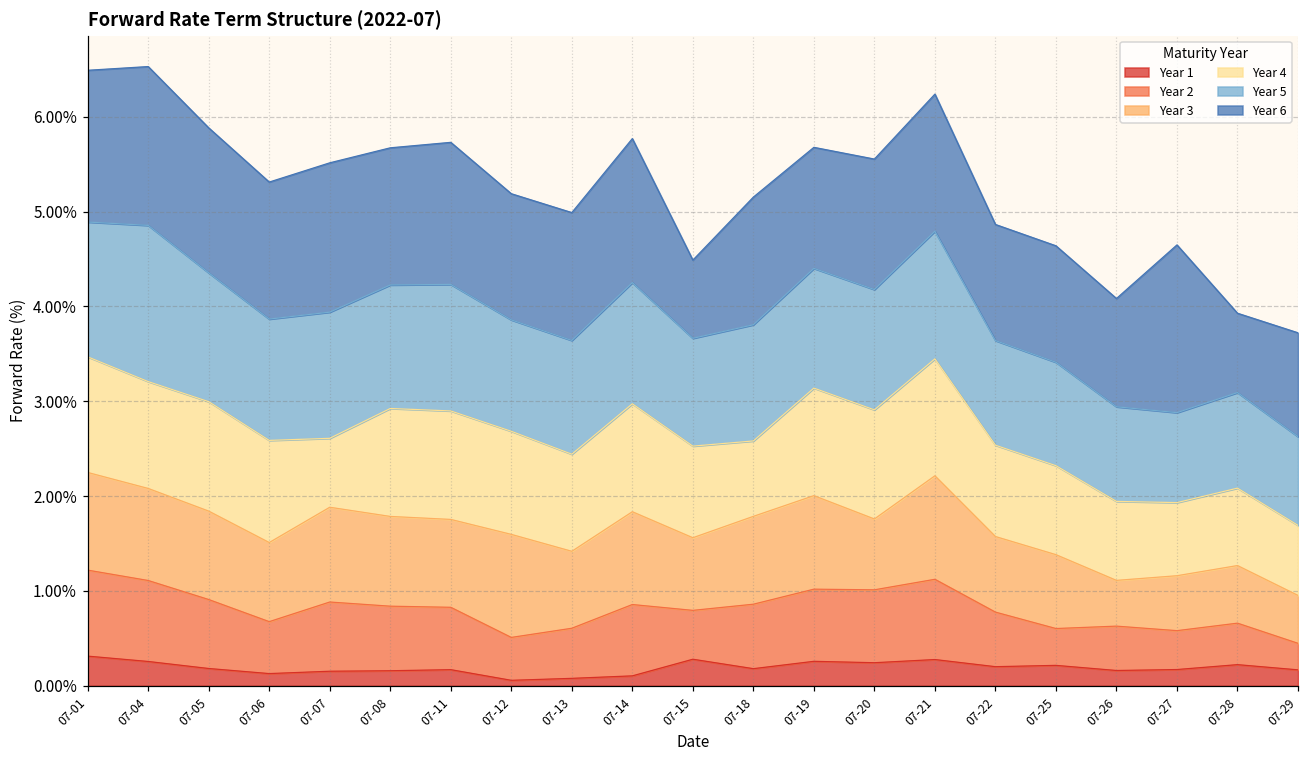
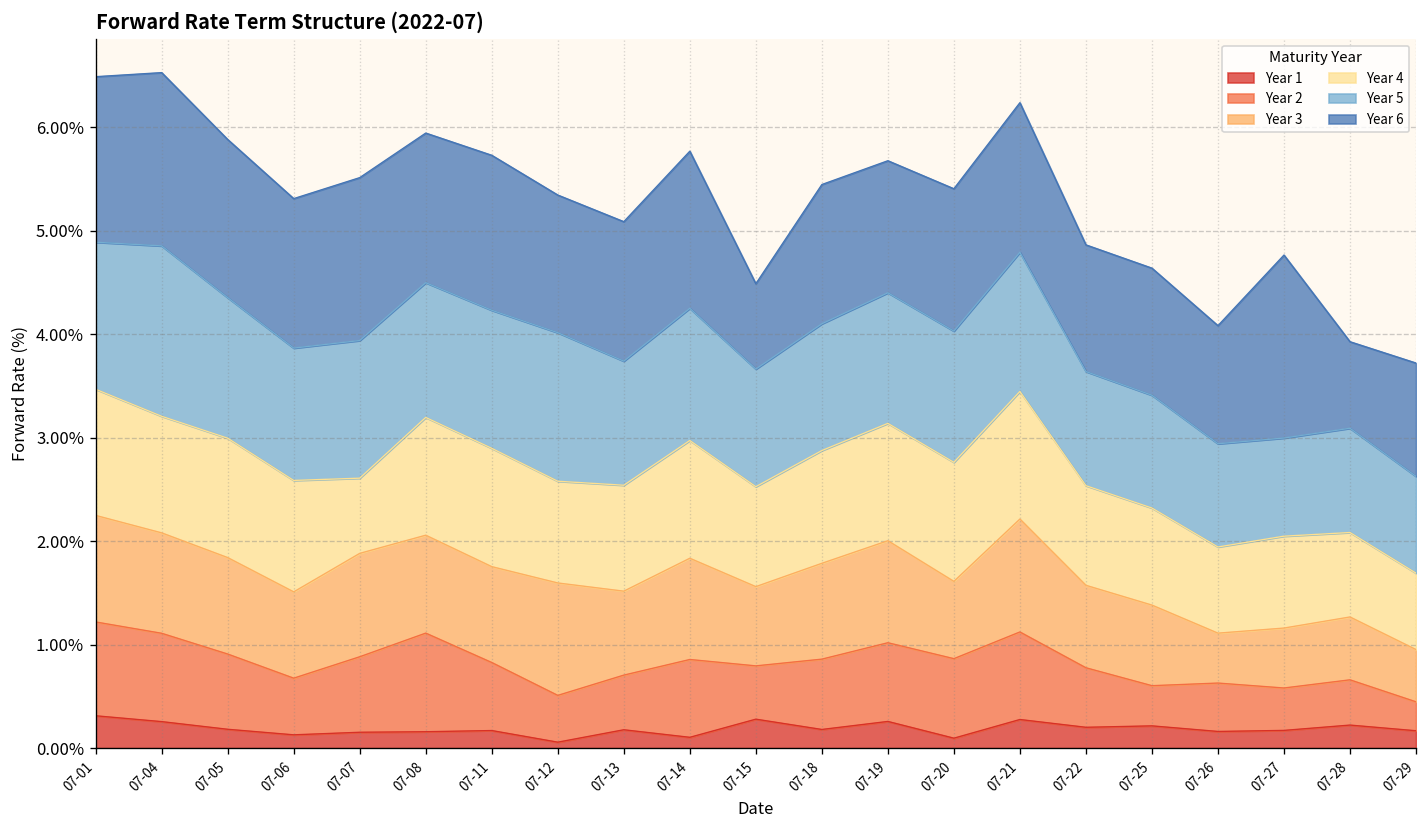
Year 2, 07-08: 0.7% -> 1.0%
Year 4, 07-12: 1.1% -> 1.0%
Year 5, 07-12: 1.2% -> 1.4%
Year 1, 07-13: 0.1% -> 0.2%
Year 4, 07-18: 0.8% -> 1.1%
Year 1, 07-20: 0.2% -> 0.1%
Year 4, 07-27: 0.8% -> 0.9%
